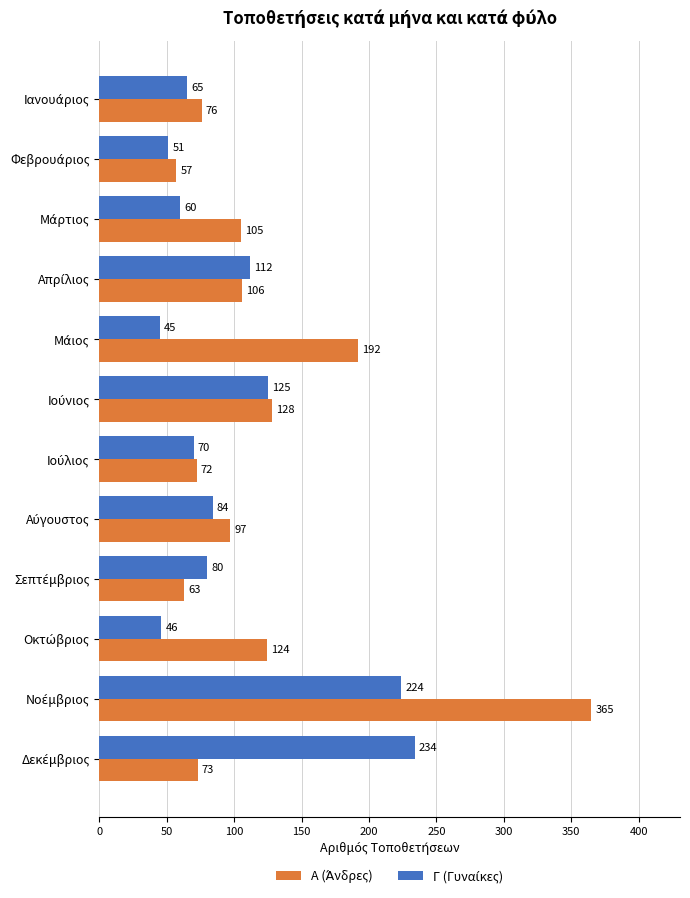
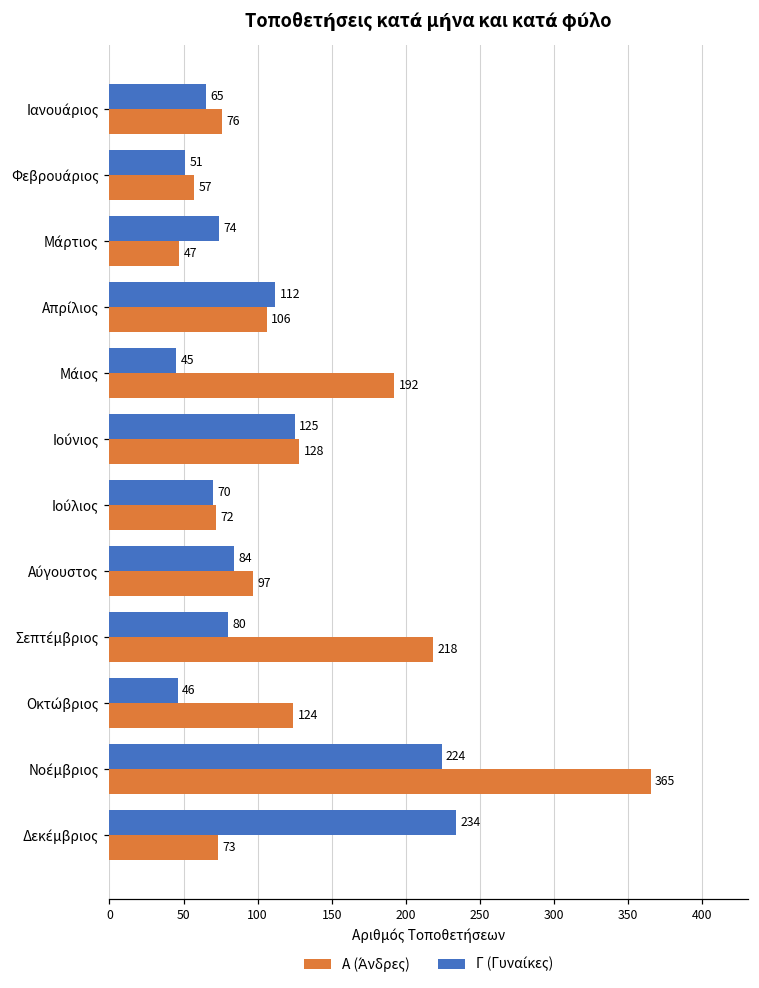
Γ (Γυναίκες), Μάρτιος: 60 -> 74
Α (Άνδρες), Μάρτιος: 105 -> 47
Α (Άνδρες), Σεπτέμβριος: 63 -> 218
